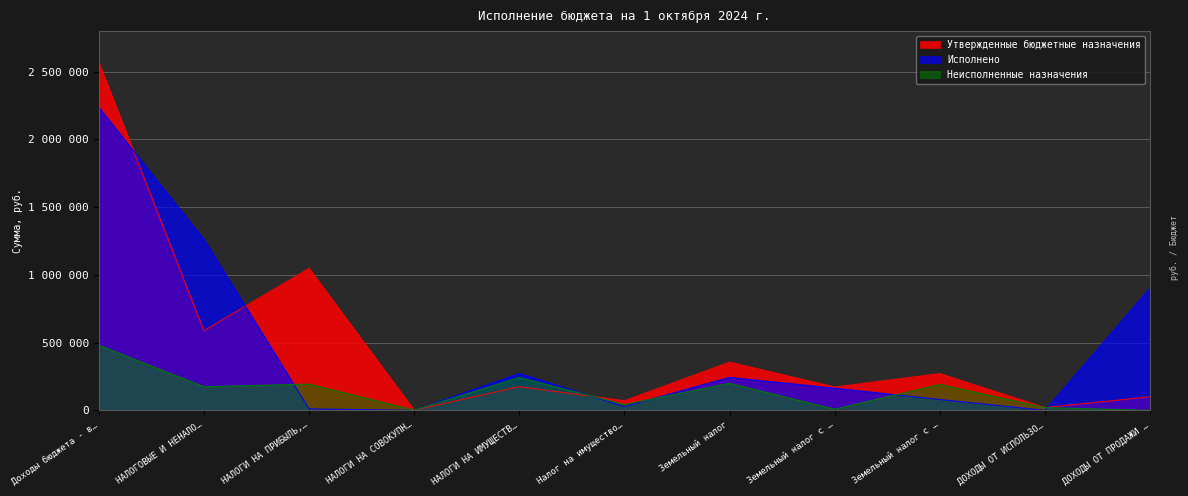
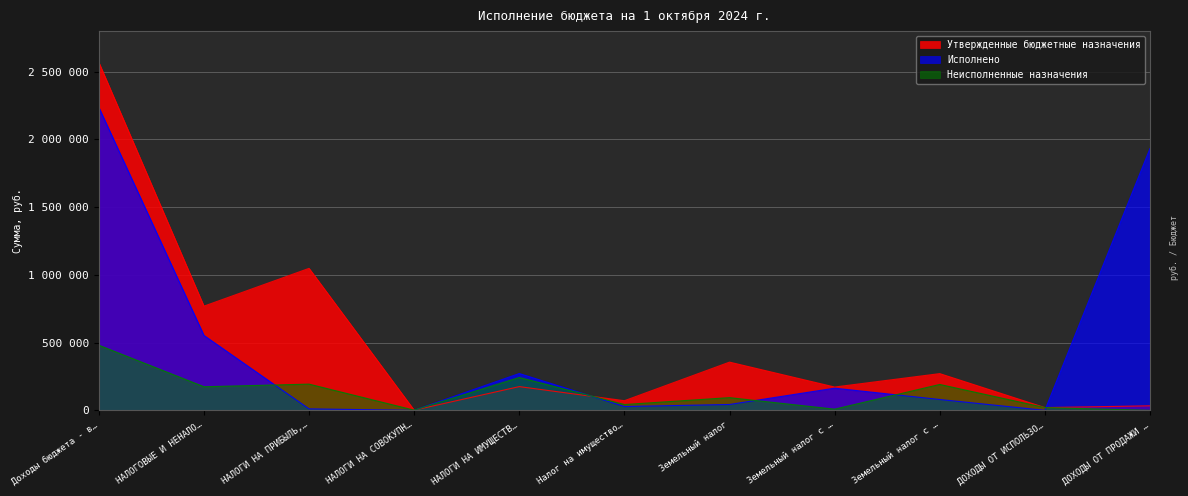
Утвержденные бюджетные назначения, НАЛОГОВЫЕ И НЕНАЛО…: 590000 -> 770000
Исполнено, НАЛОГОВЫЕ И НЕНАЛО…: 1260000 -> 550000
Исполнено, Земельный налог: 240000 -> 40000
Неисполненные назначения, Земельный налог: 200000 -> 90000
Утвержденные бюджетные назначения, ДОХОДЫ ОТ ПРОДАЖИ …: 100000 -> 30000
Исполнено, ДОХОДЫ ОТ ПРОДАЖИ …: 900000 -> 1930000
